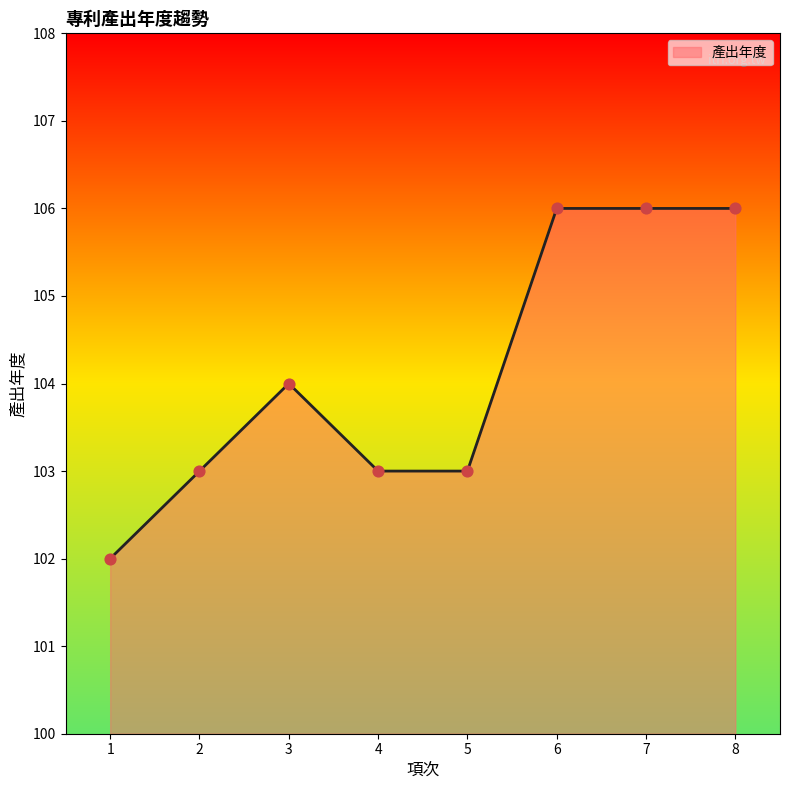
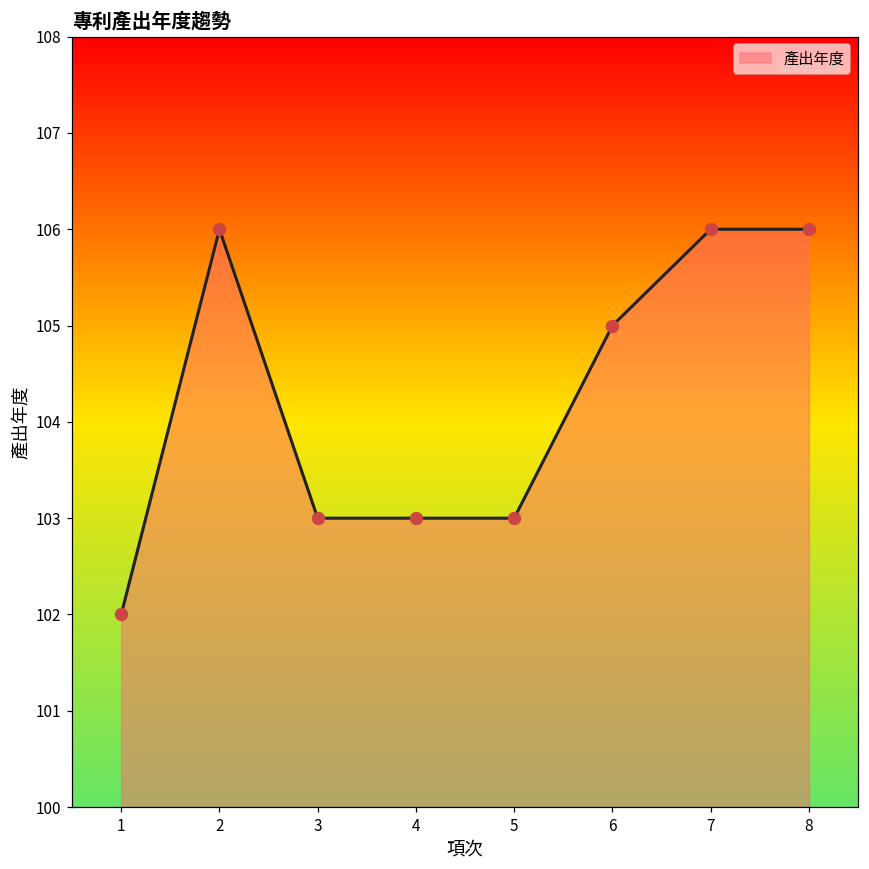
2: 103 -> 106
3: 104 -> 103
6: 106 -> 105
